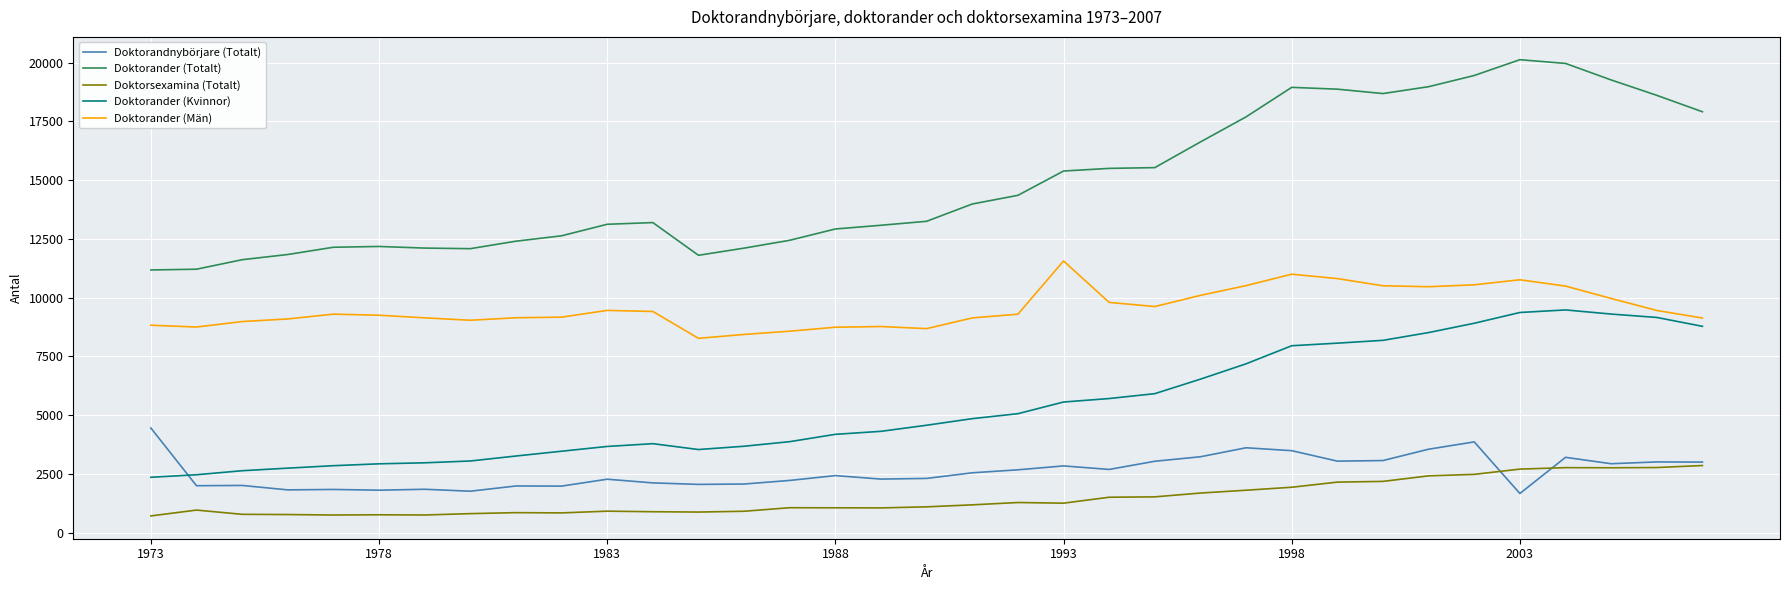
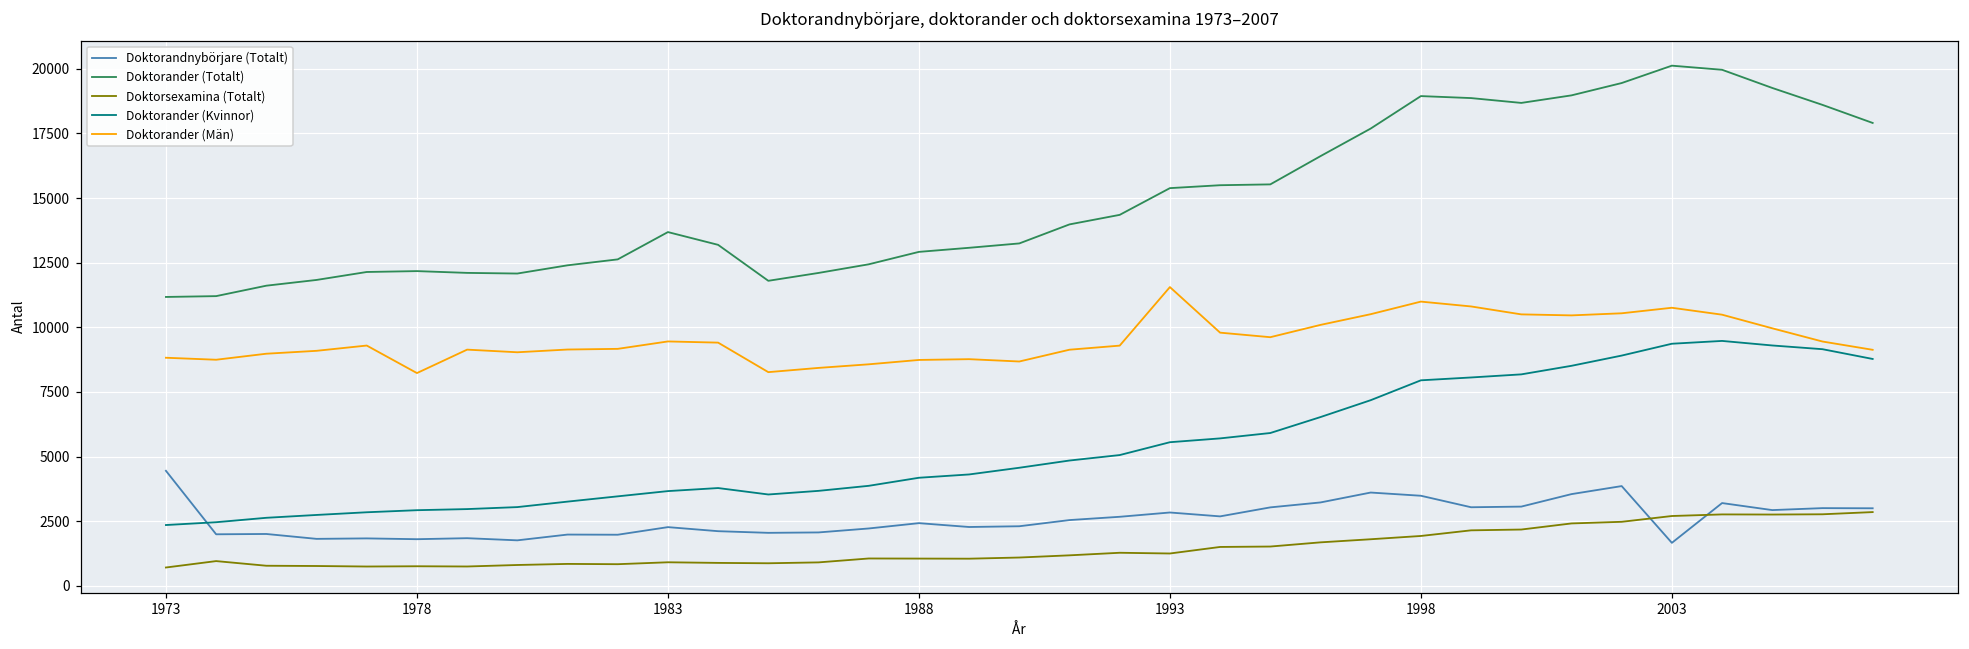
Doktorander (Män), 1978: 9300 -> 8200
Doktorander (Totalt), 1983: 13100 -> 13700
